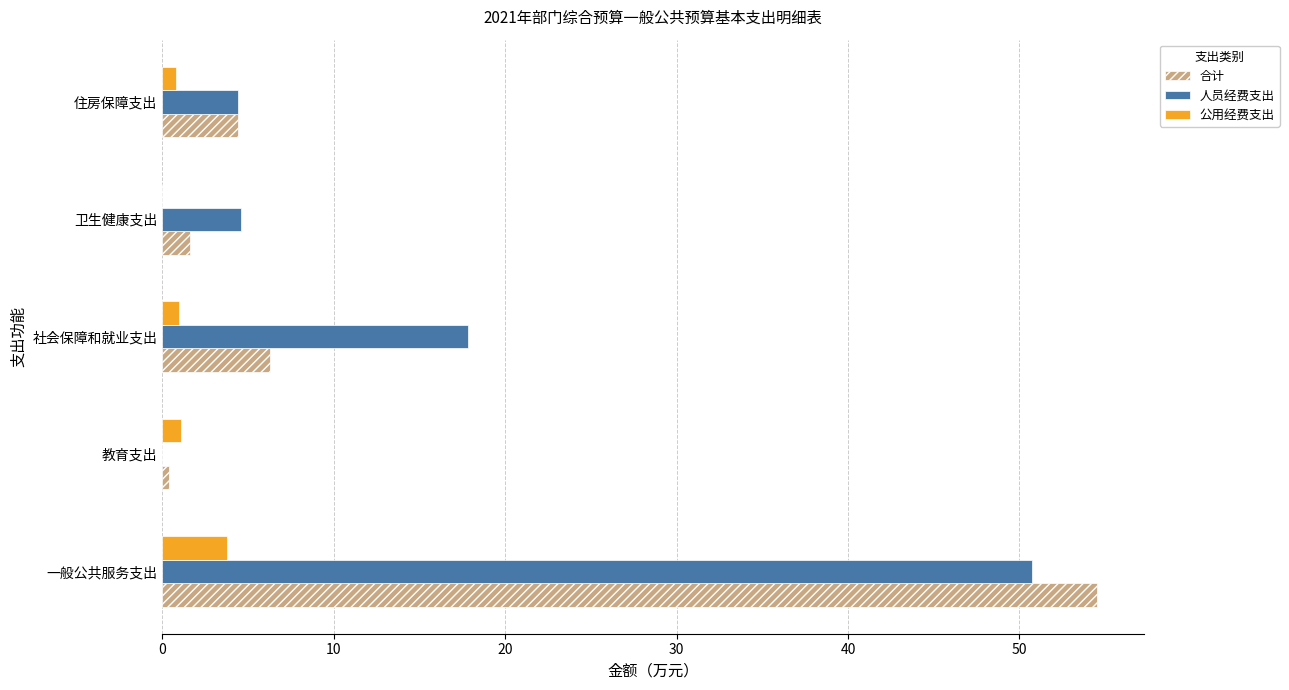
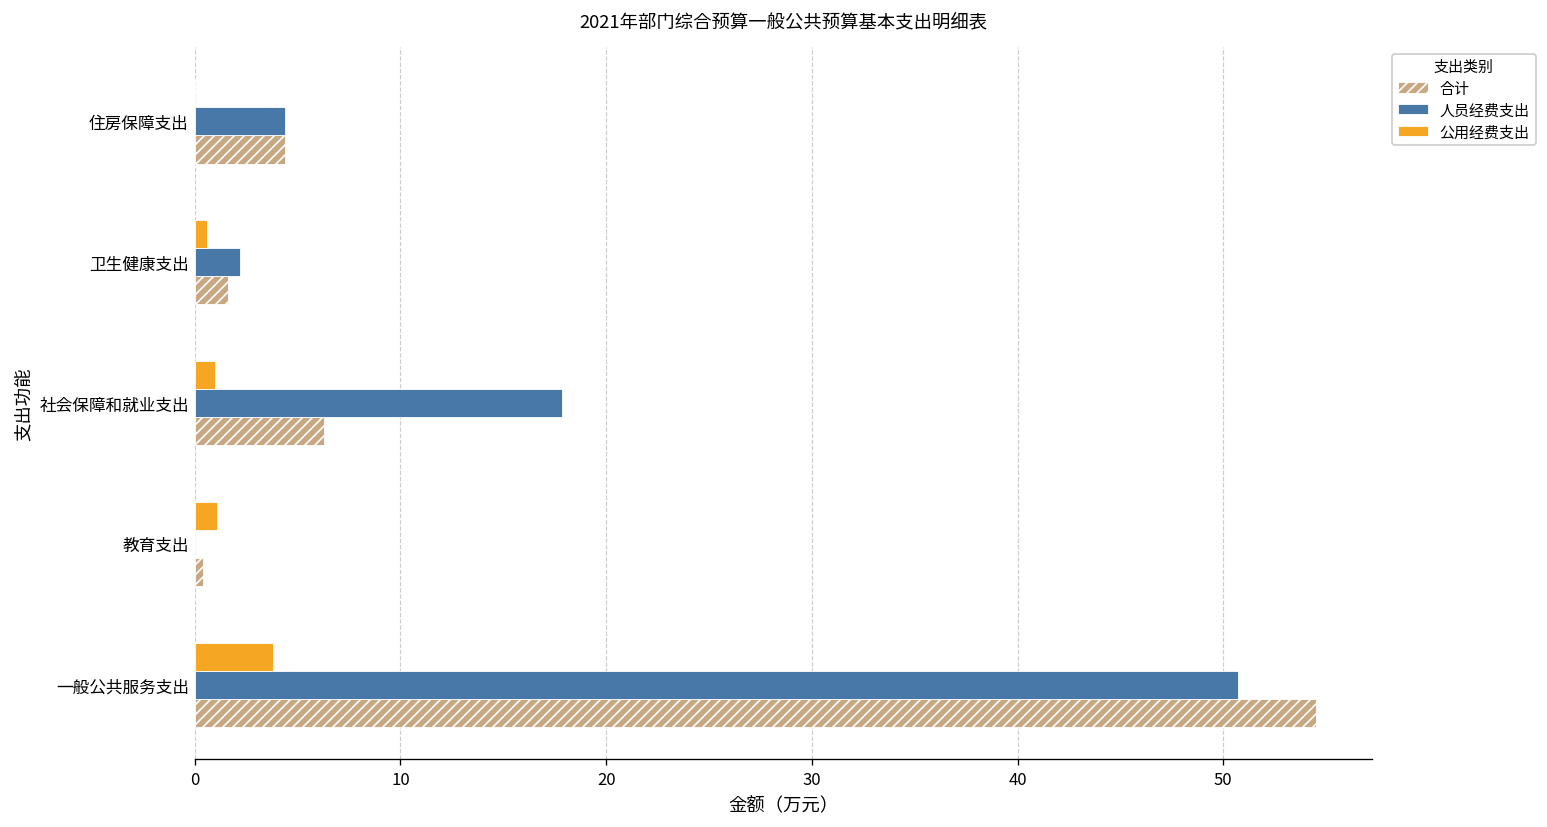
公用经费支出, 住房保障支出: 0.8 -> 0.0
公用经费支出, 卫生健康支出: 0.0 -> 0.6
人员经费支出, 卫生健康支出: 4.6 -> 2.2
